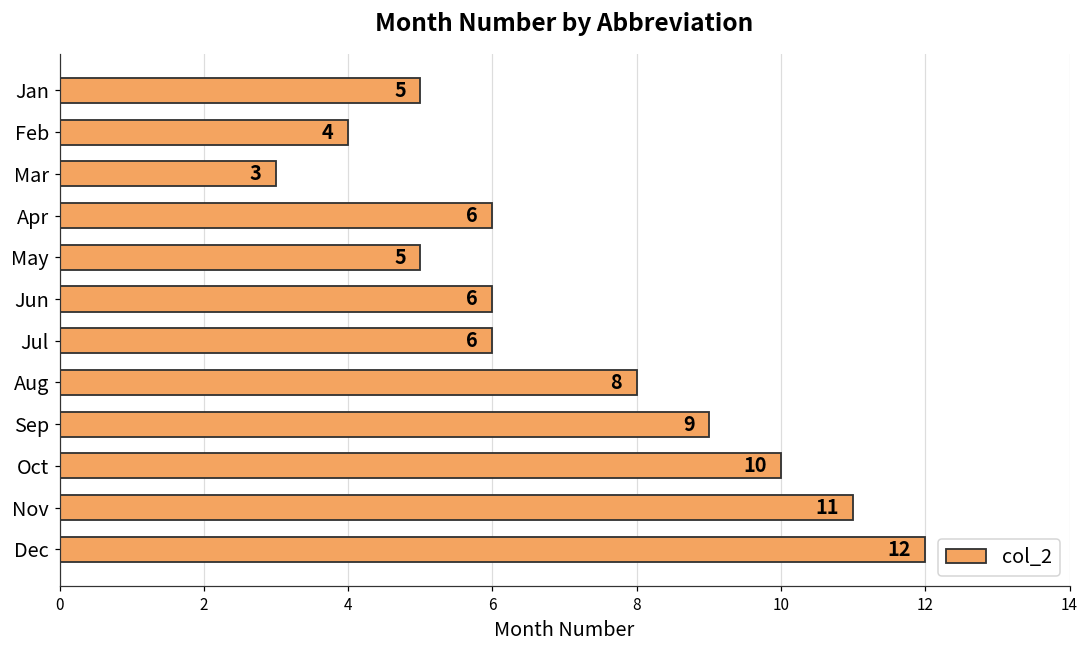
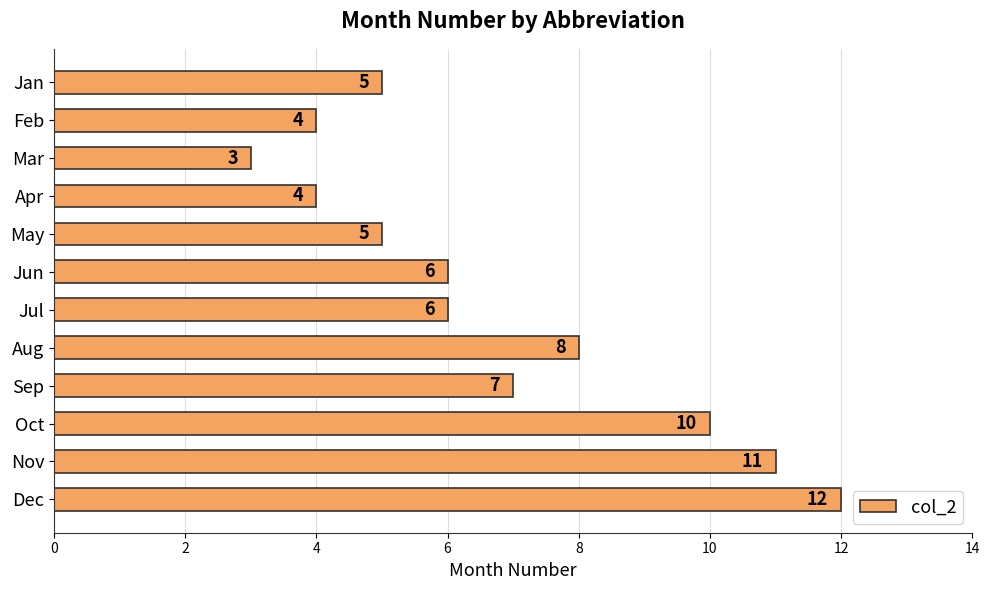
Apr: 6 -> 4
Sep: 9 -> 7
